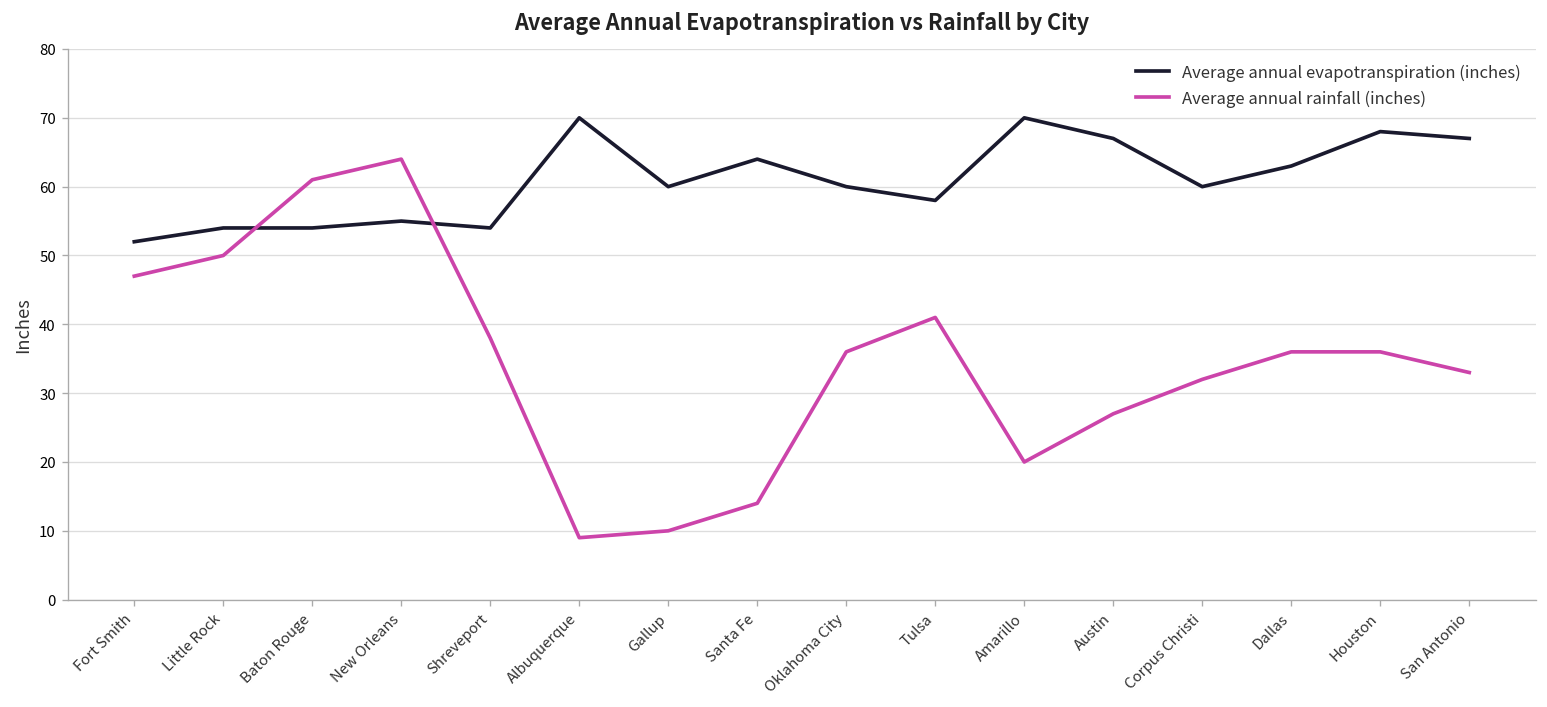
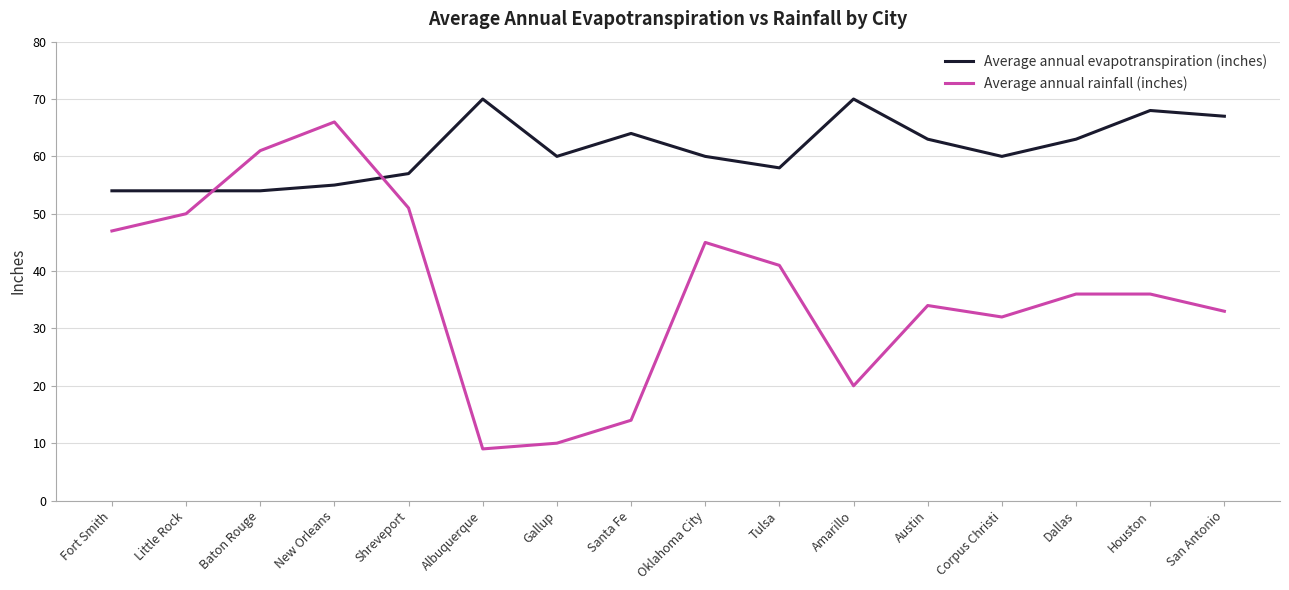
Average annual evapotranspiration (inches), Fort Smith: 52 -> 54
Average annual rainfall (inches), New Orleans: 64 -> 66
Average annual evapotranspiration (inches), Shreveport: 54 -> 57
Average annual rainfall (inches), Shreveport: 38 -> 51
Average annual rainfall (inches), Oklahoma City: 36 -> 45
Average annual evapotranspiration (inches), Austin: 67 -> 63
Average annual rainfall (inches), Austin: 27 -> 34
